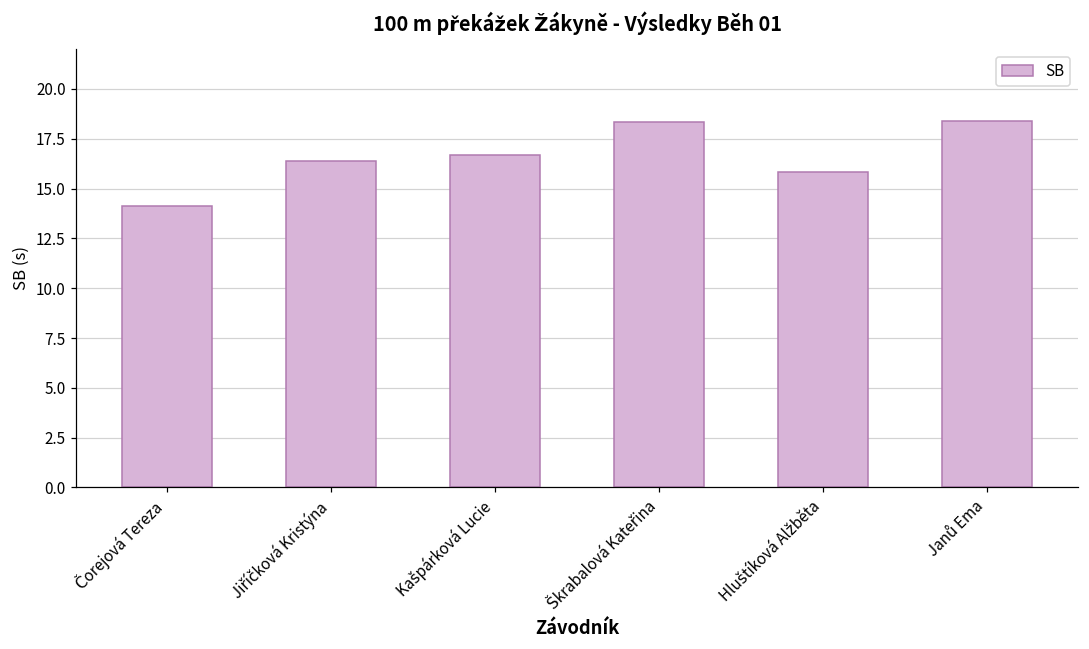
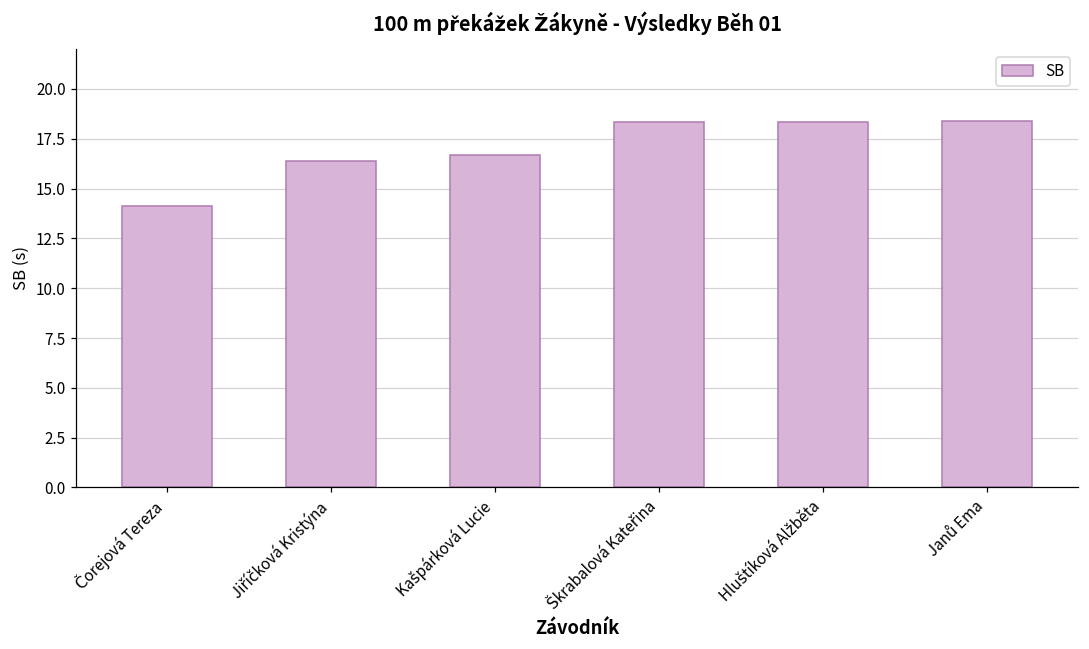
Hluštíková Alžběta: 15.8 -> 18.3
